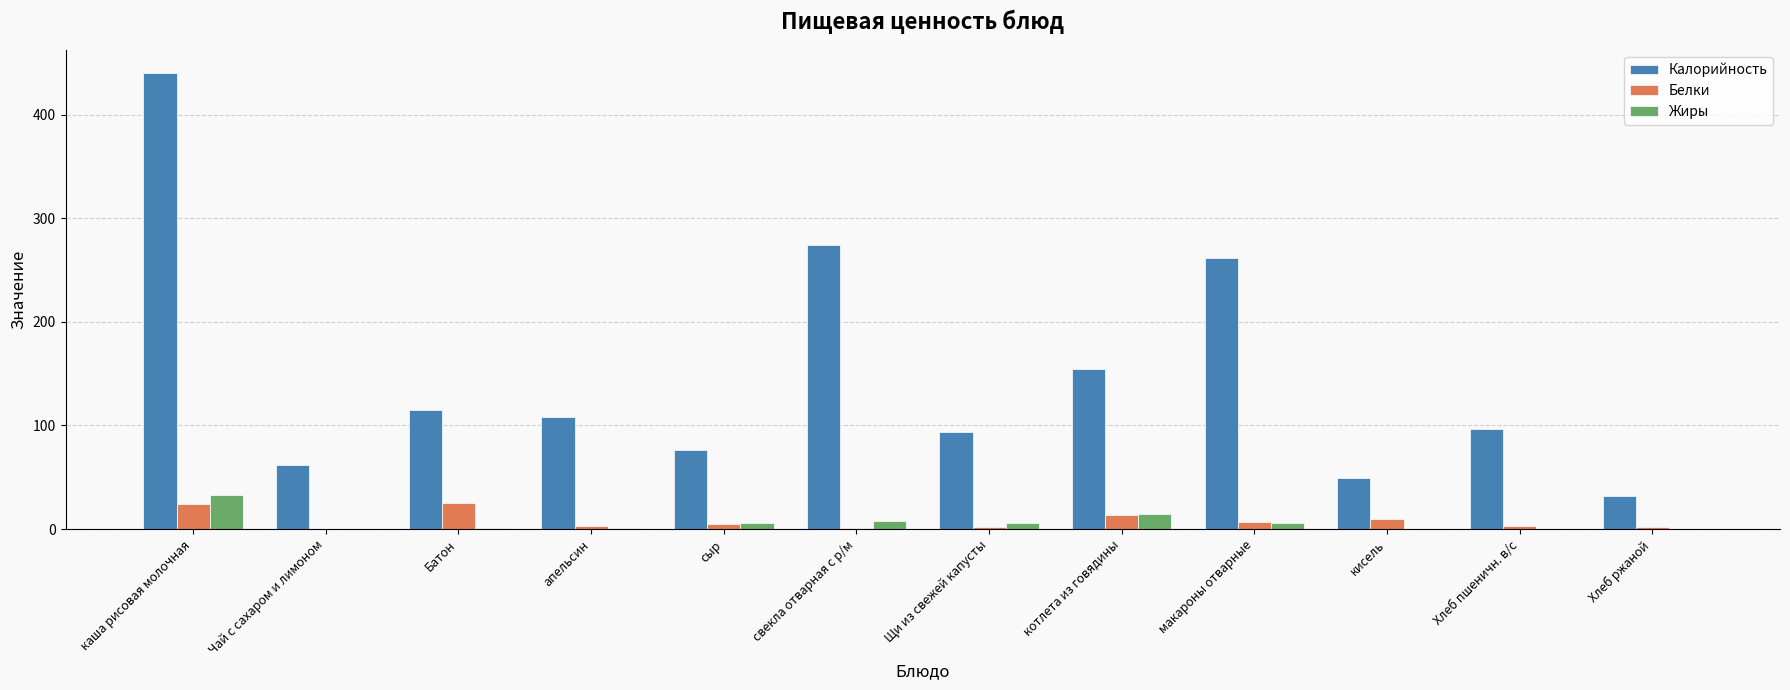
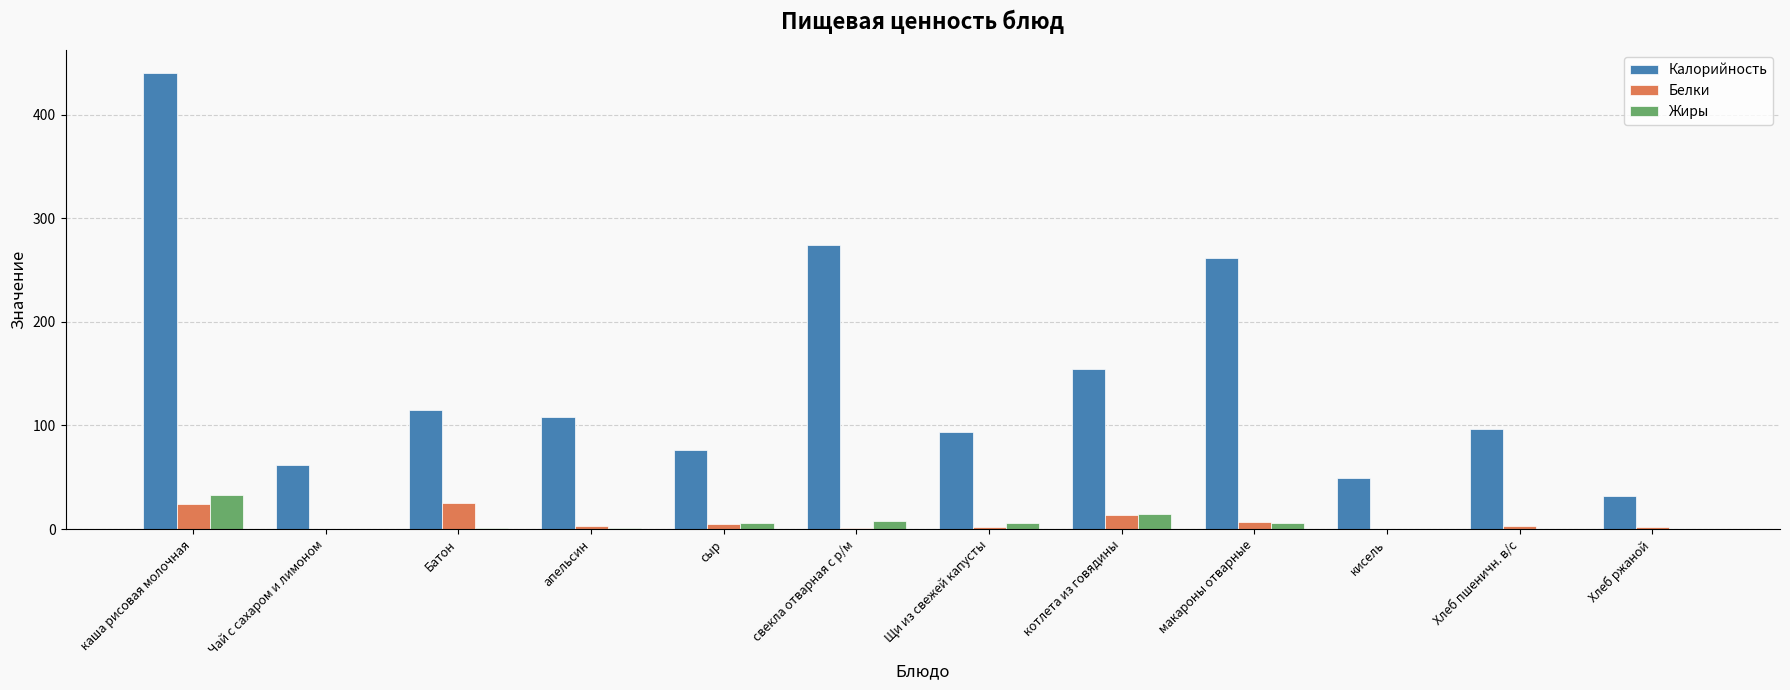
Белки, кисель: 10 -> 0
